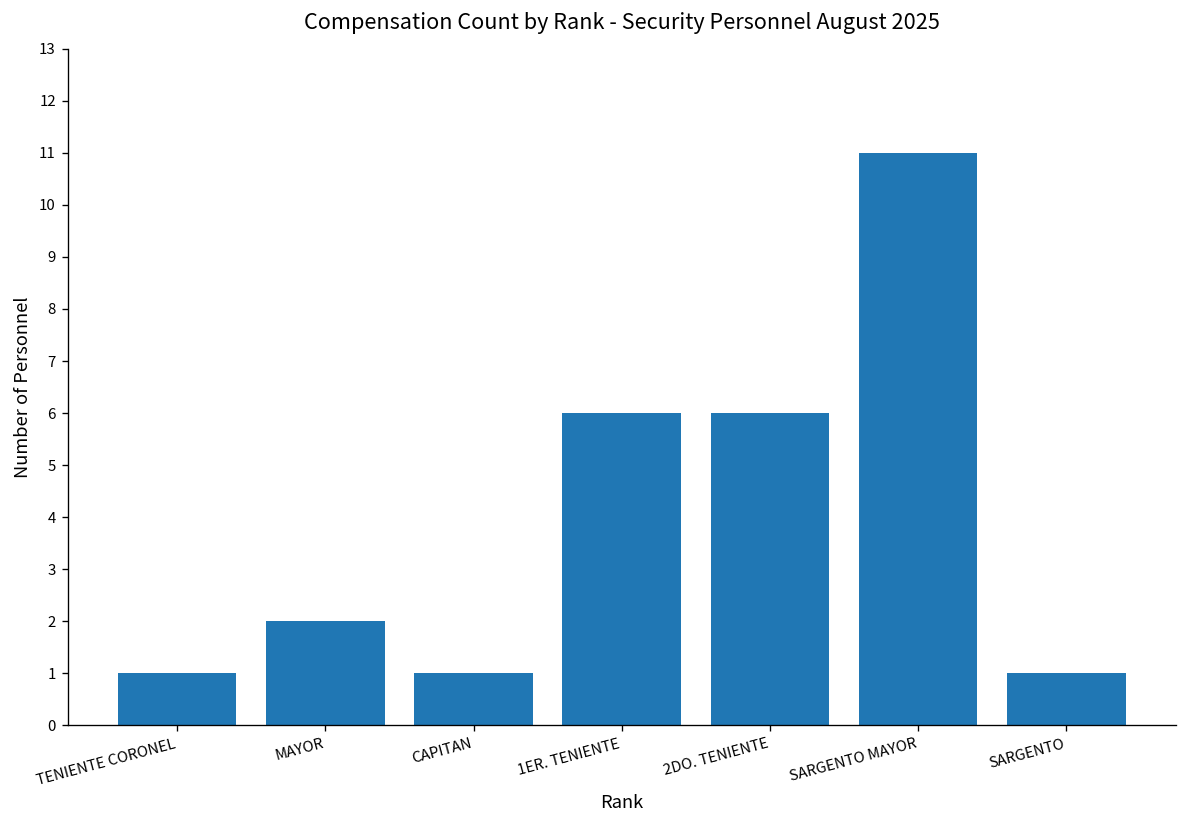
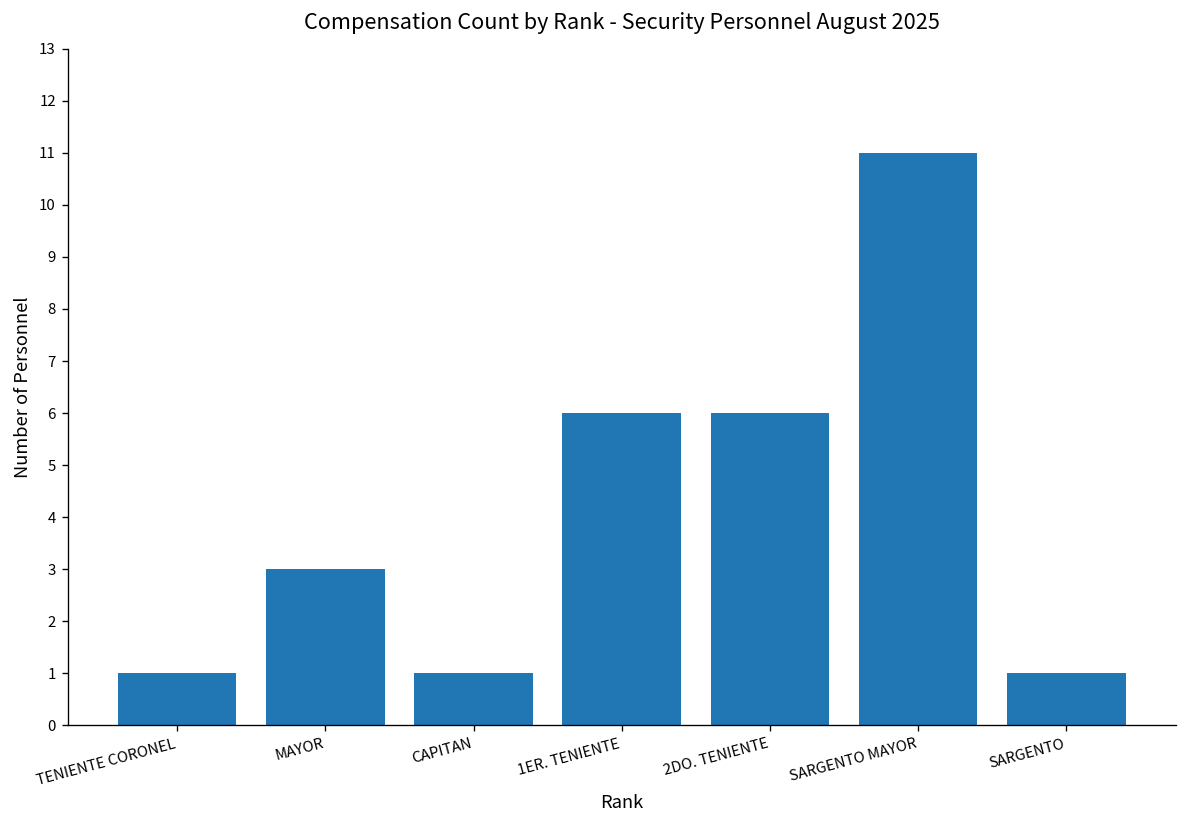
MAYOR: 2 -> 3
